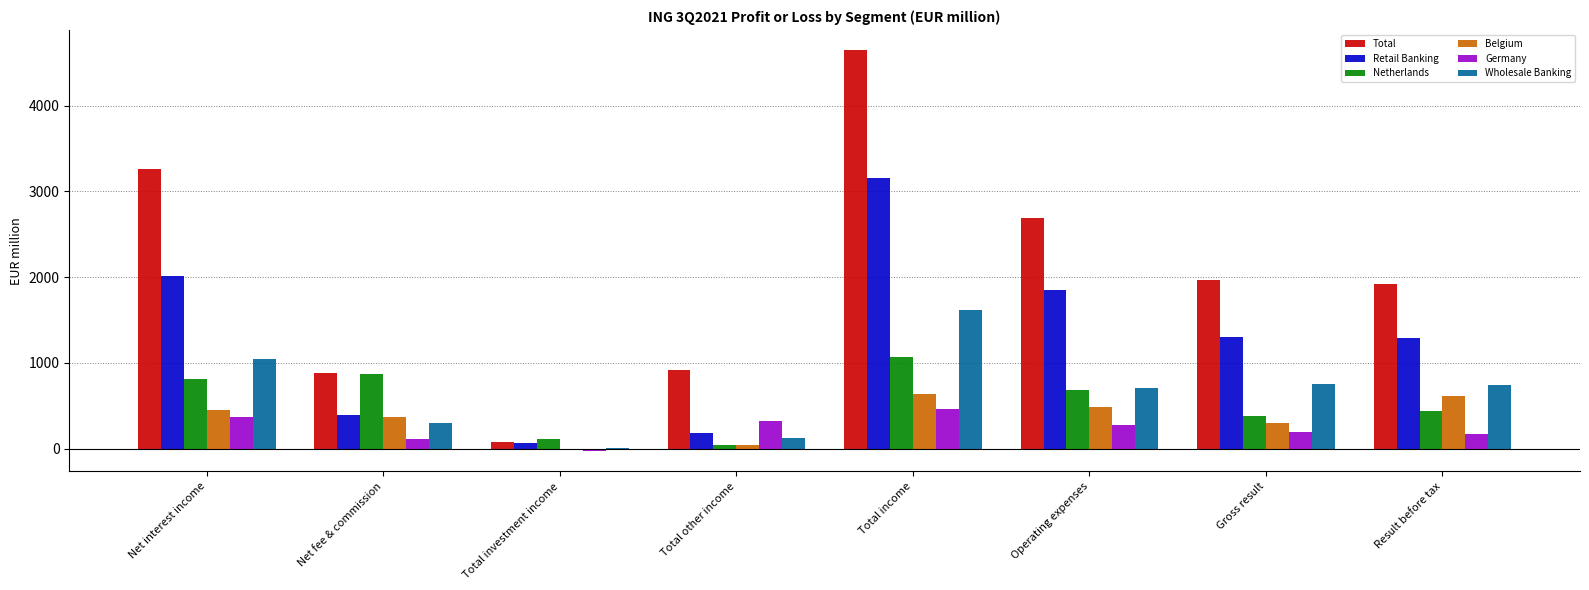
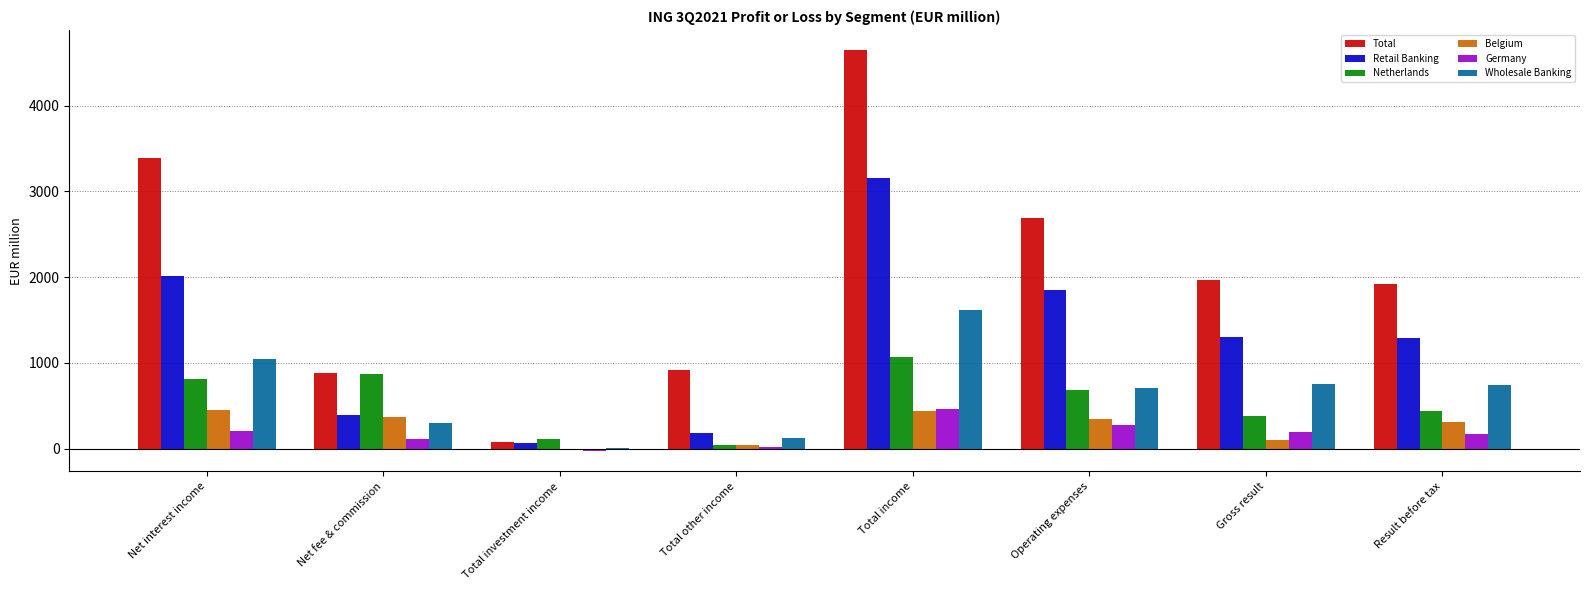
Total, Net interest income: 3300 -> 3400
Germany, Net interest income: 400 -> 200
Germany, Total other income: 300 -> 0
Belgium, Total income: 600 -> 400
Belgium, Operating expenses: 500 -> 300
Belgium, Gross result: 300 -> 100
Belgium, Result before tax: 600 -> 300
